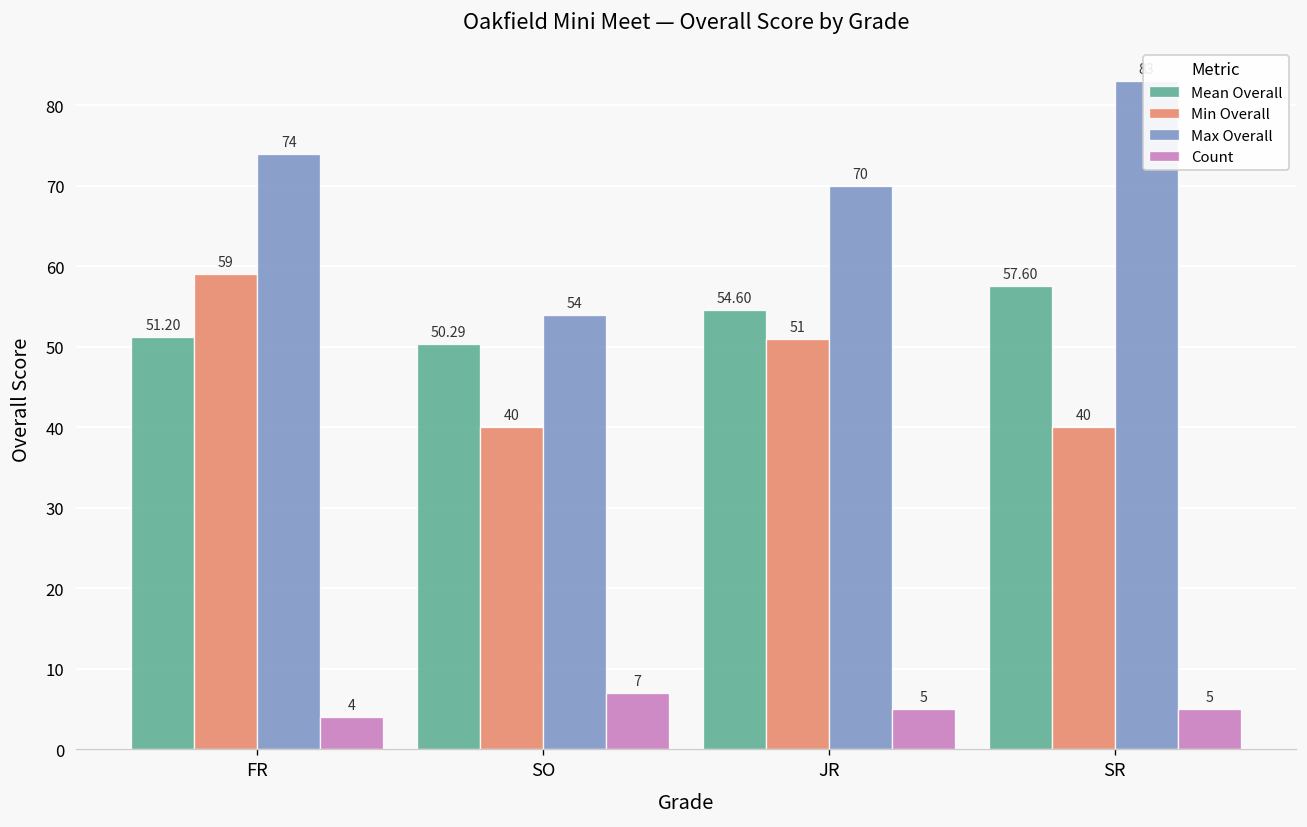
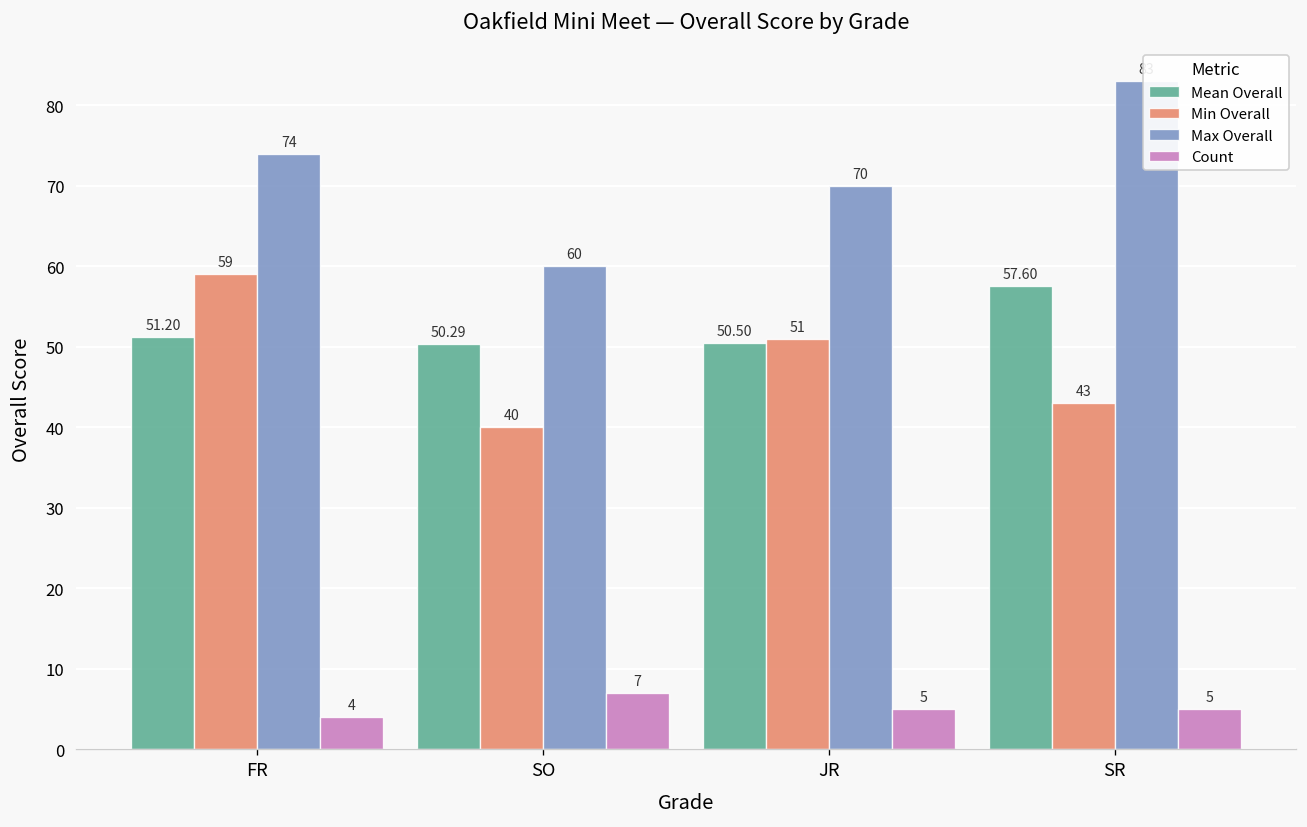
Max Overall, SO: 54 -> 60
Mean Overall, JR: 54.60 -> 50.50
Min Overall, SR: 40 -> 43
